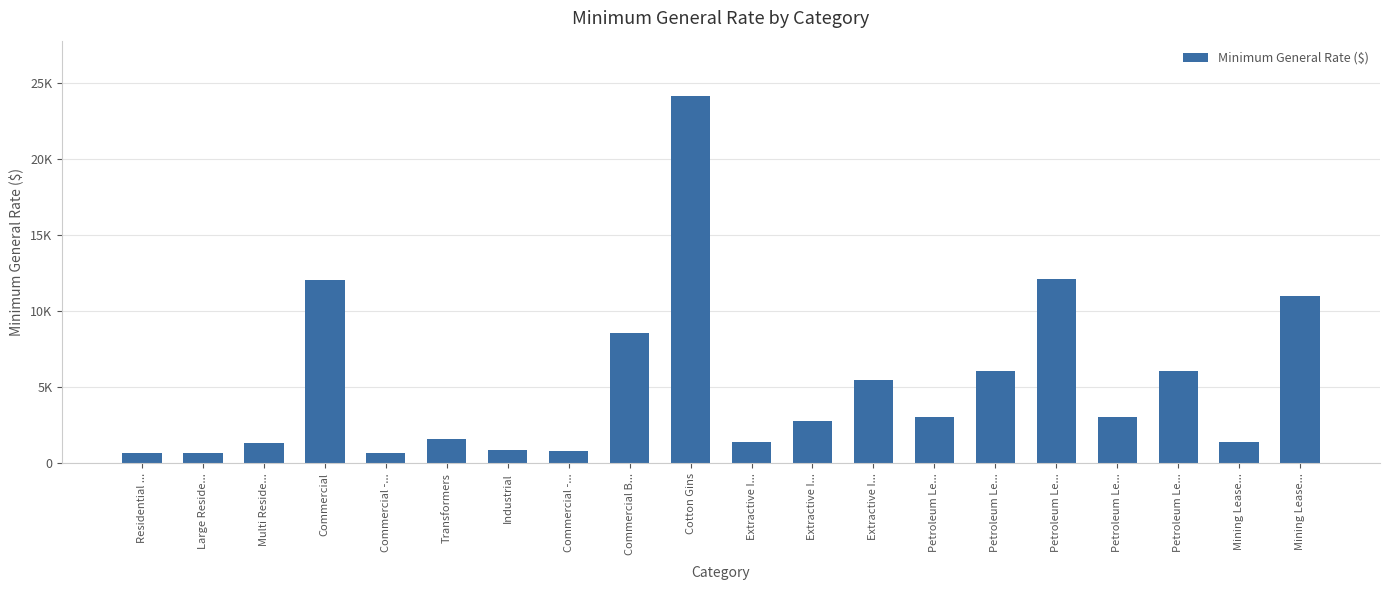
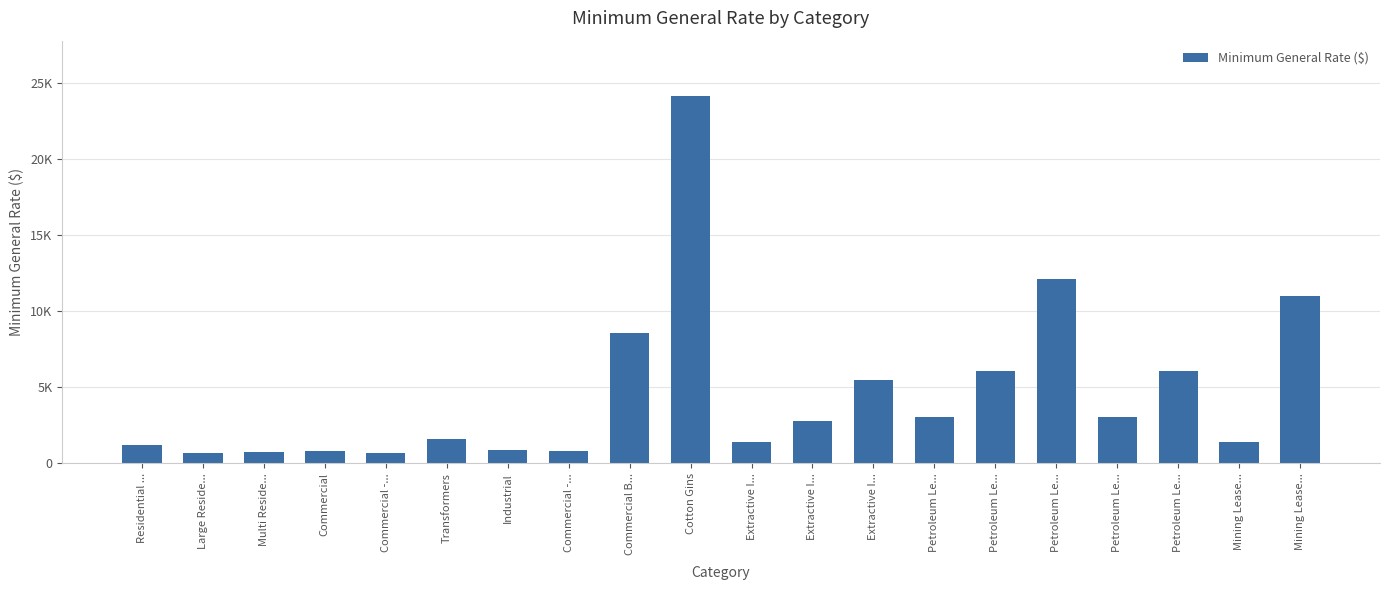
Residential ...: 700 -> 1200
Multi Reside...: 1300 -> 800
Commercial: 12000 -> 800
